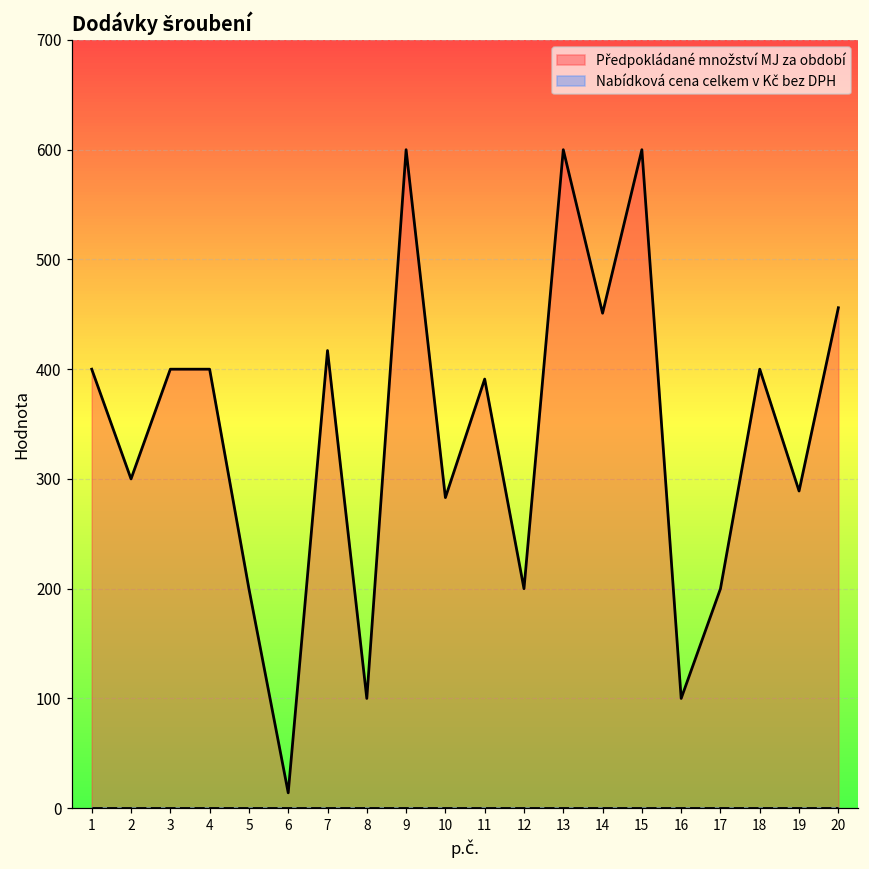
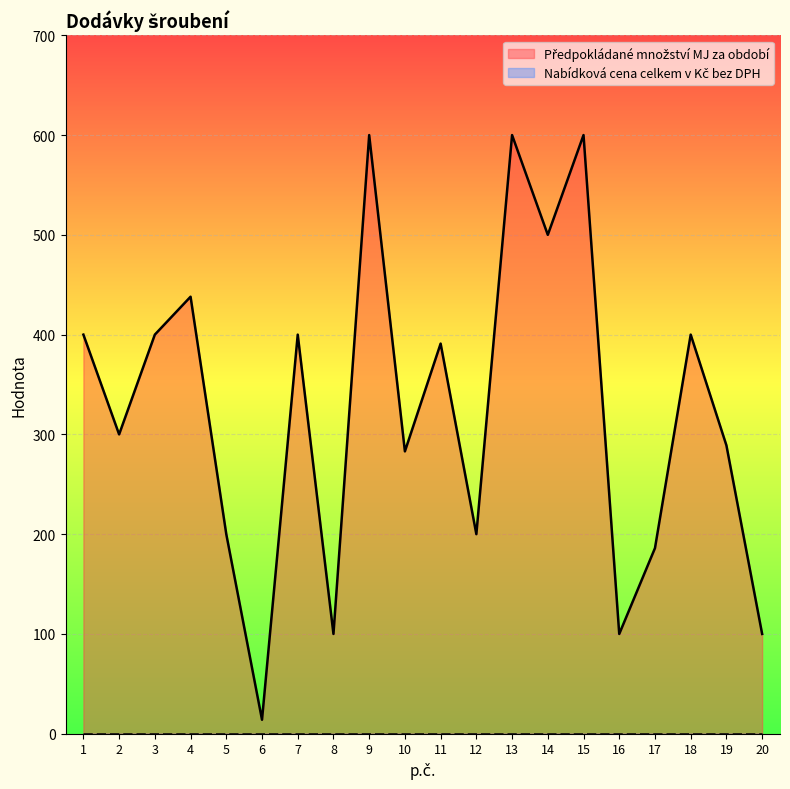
Předpokládané množství MJ za období, 4: 400 -> 440
Předpokládané množství MJ za období, 7: 420 -> 400
Předpokládané množství MJ za období, 14: 450 -> 500
Předpokládané množství MJ za období, 17: 200 -> 190
Předpokládané množství MJ za období, 20: 460 -> 100
